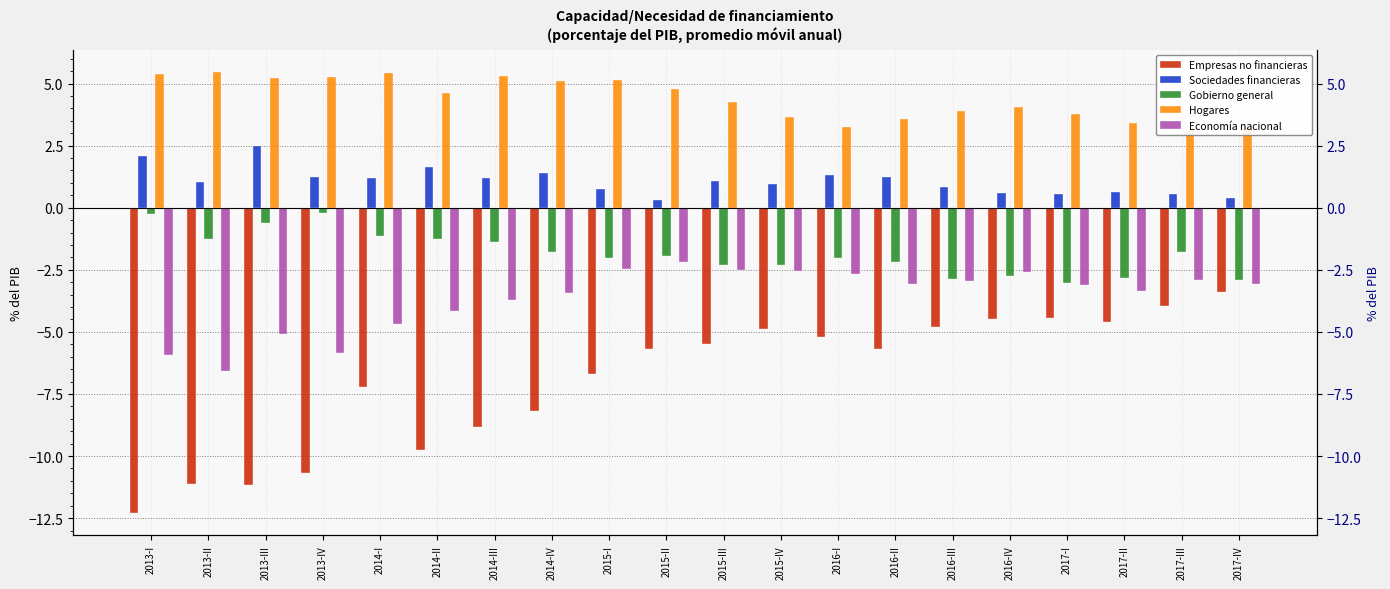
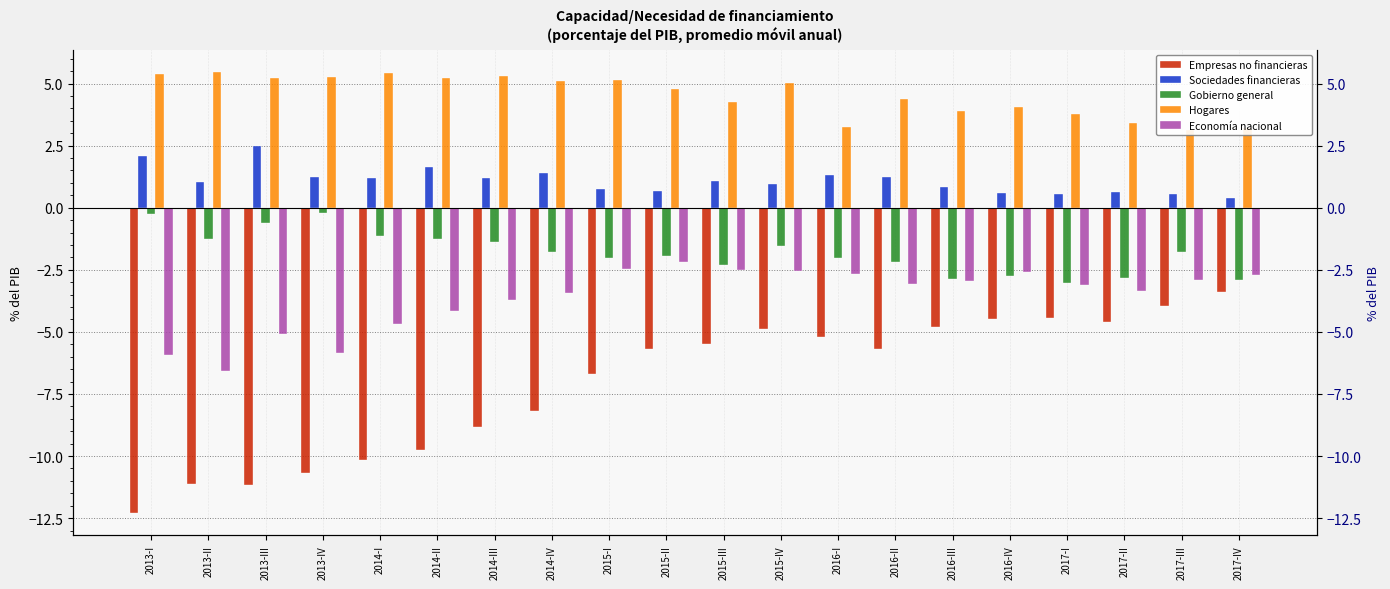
Empresas no financieras, 2014-I: -7.2 -> -10.2
Hogares, 2014-II: 4.6 -> 5.2
Sociedades financieras, 2015-II: 0.3 -> 0.7
Gobierno general, 2015-IV: -2.3 -> -1.5
Hogares, 2015-IV: 3.7 -> 5.0
Hogares, 2016-II: 3.6 -> 4.4
Economía nacional, 2017-IV: -3.1 -> -2.7
